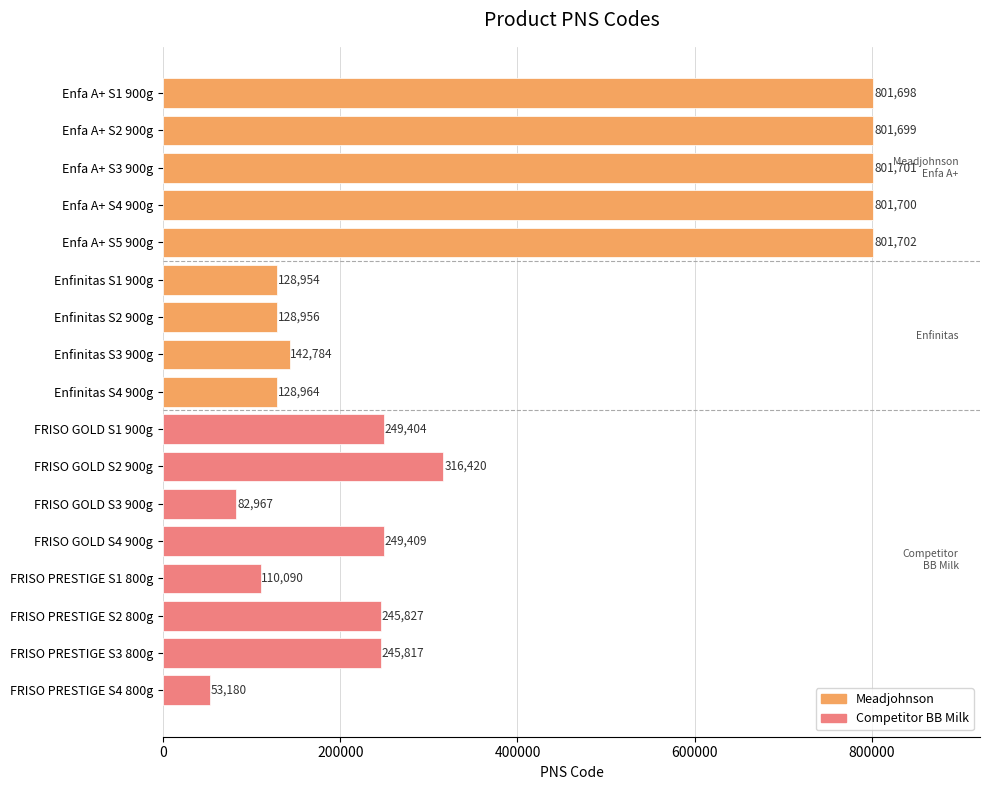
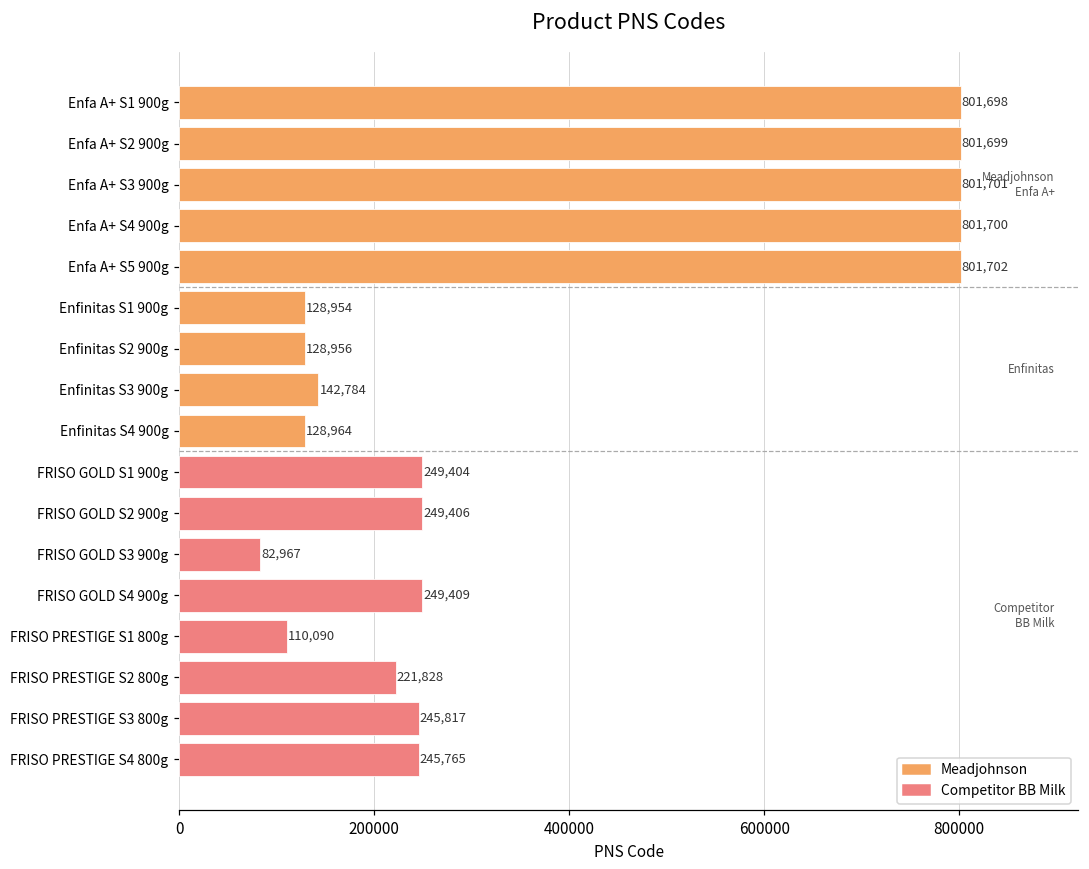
FRISO GOLD S2 900g: 316,420 -> 249,406
FRISO PRESTIGE S2 800g: 245,827 -> 221,828
FRISO PRESTIGE S4 800g: 53,180 -> 245,765
